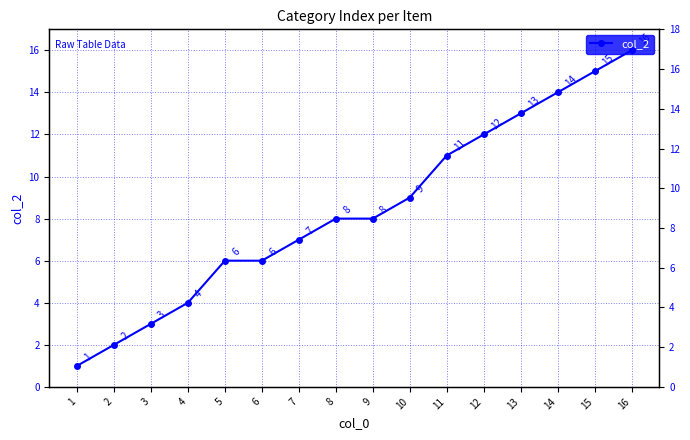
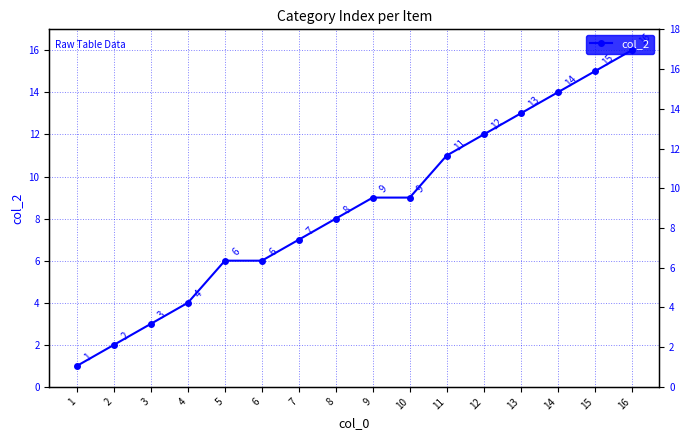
9: 8 -> 9
